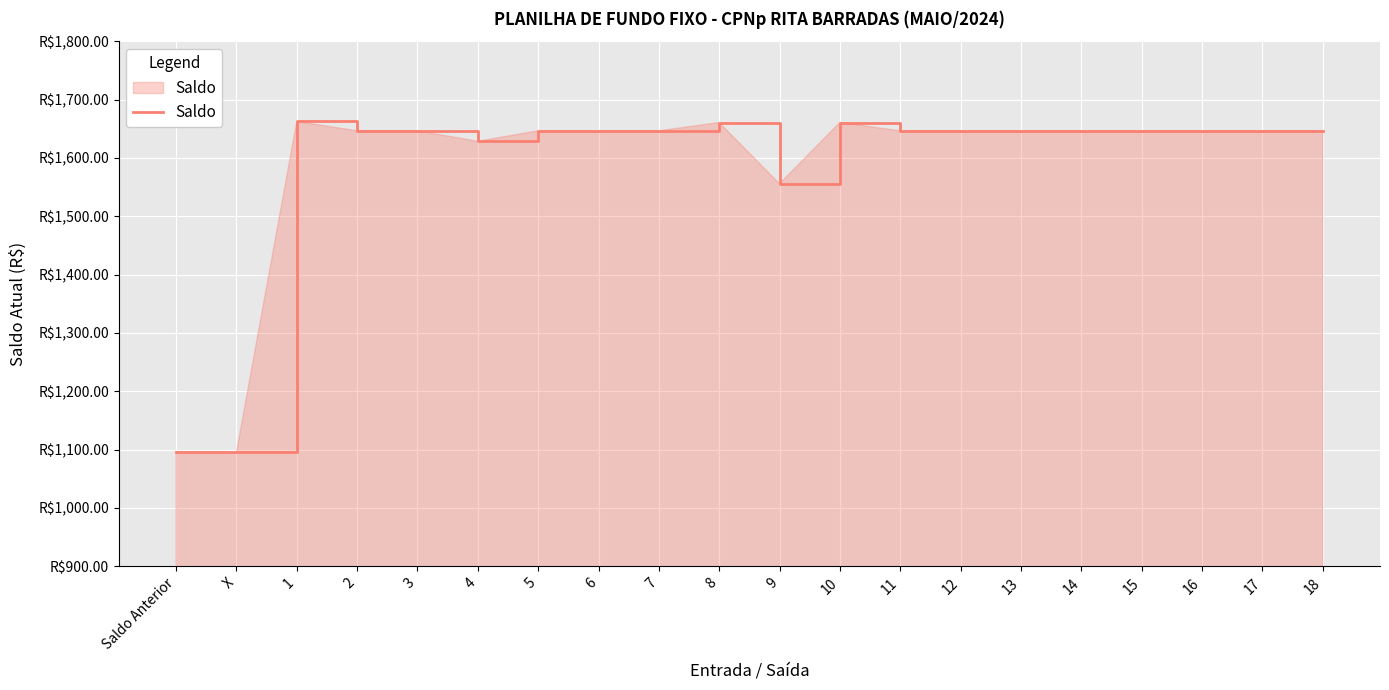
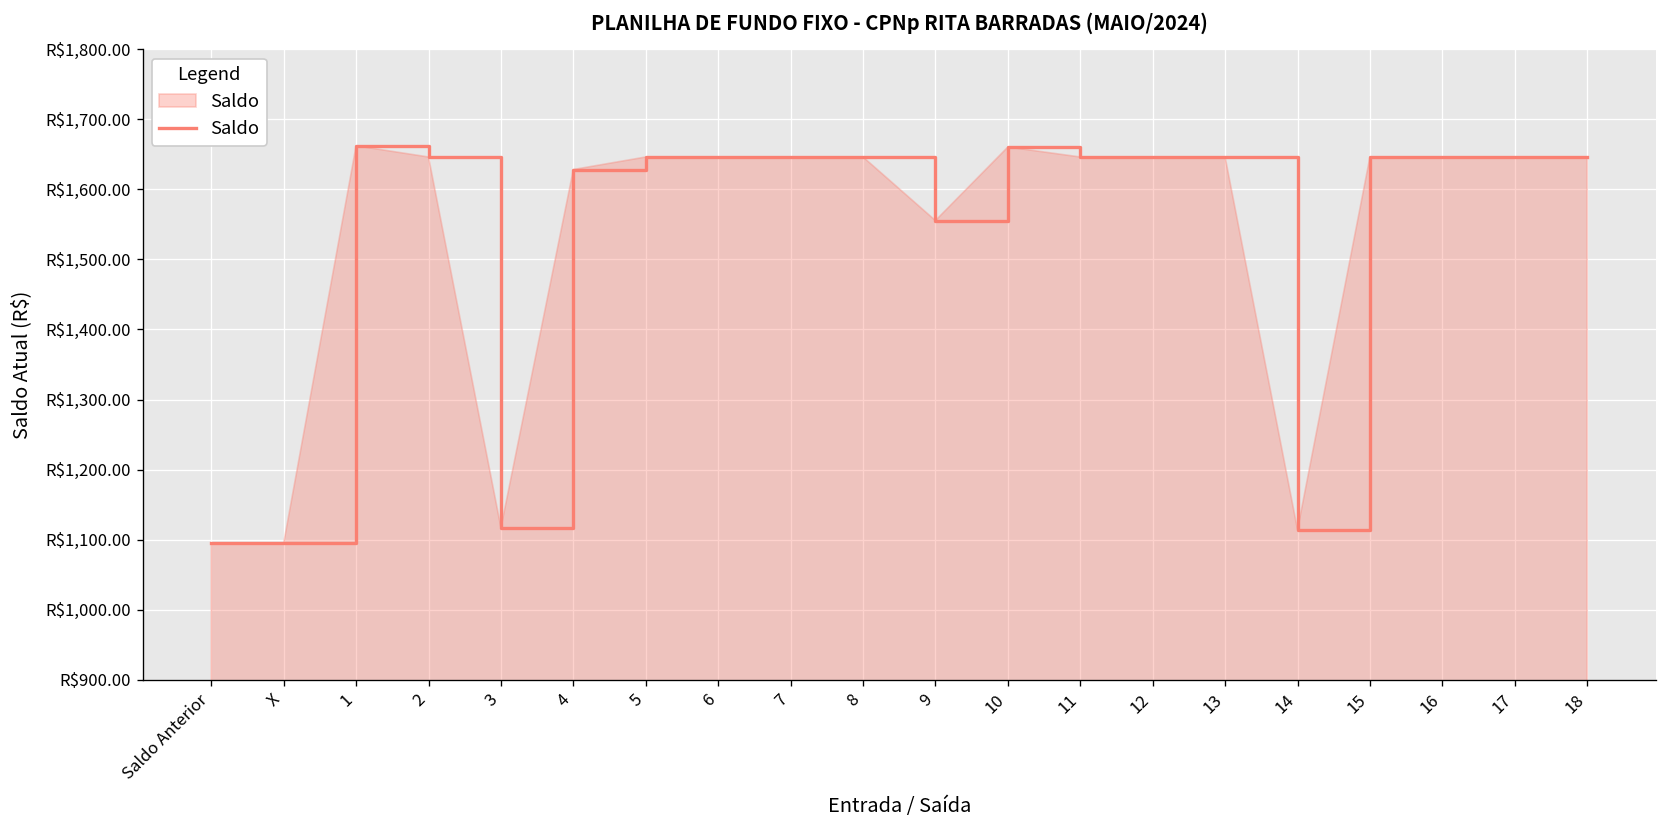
3: R$1,650 -> R$1,120
8: R$1,660 -> R$1,650
14: R$1,650 -> R$1,110
